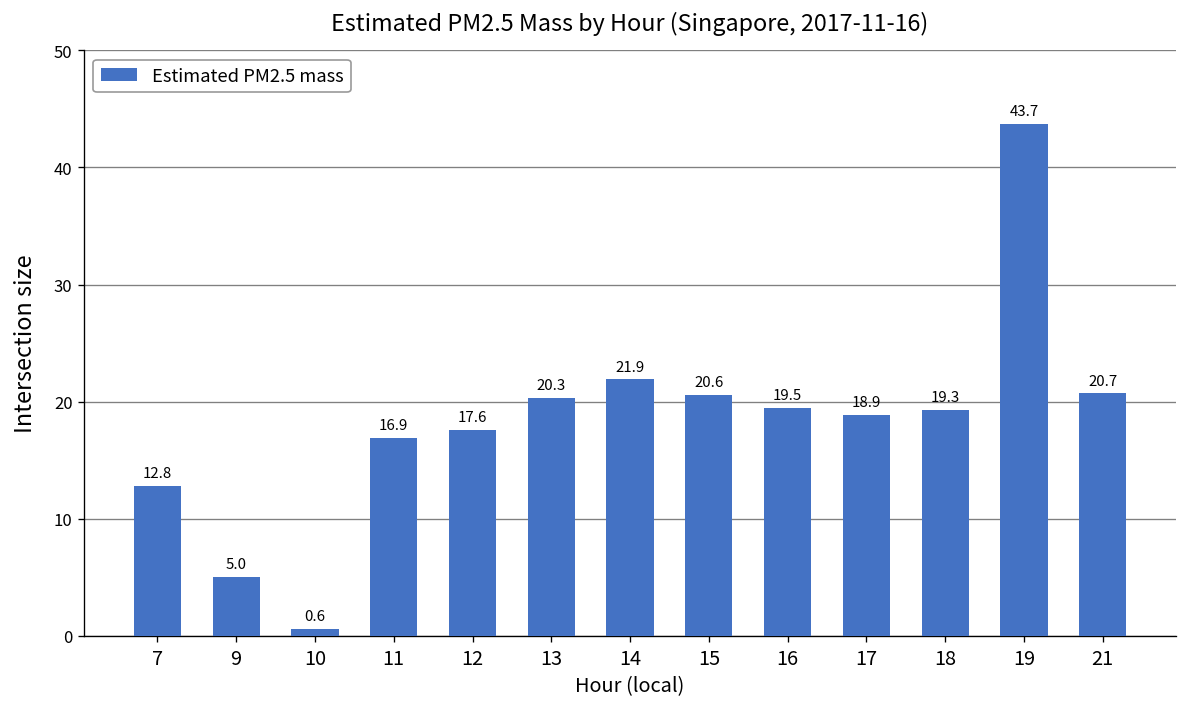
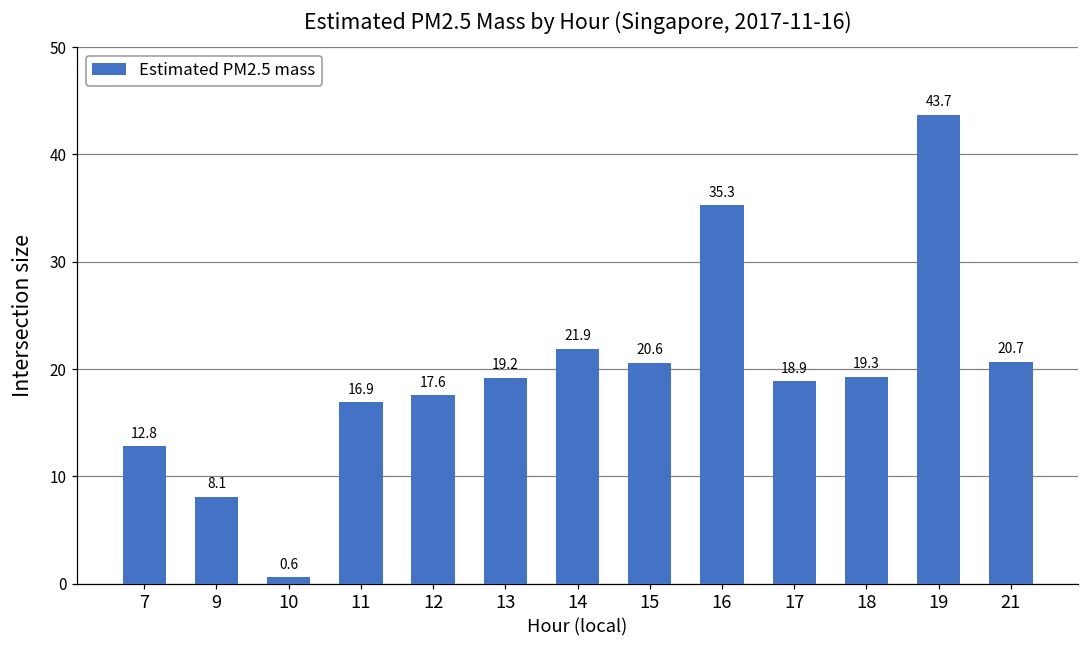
9: 5.0 -> 8.1
13: 20.3 -> 19.2
16: 19.5 -> 35.3
